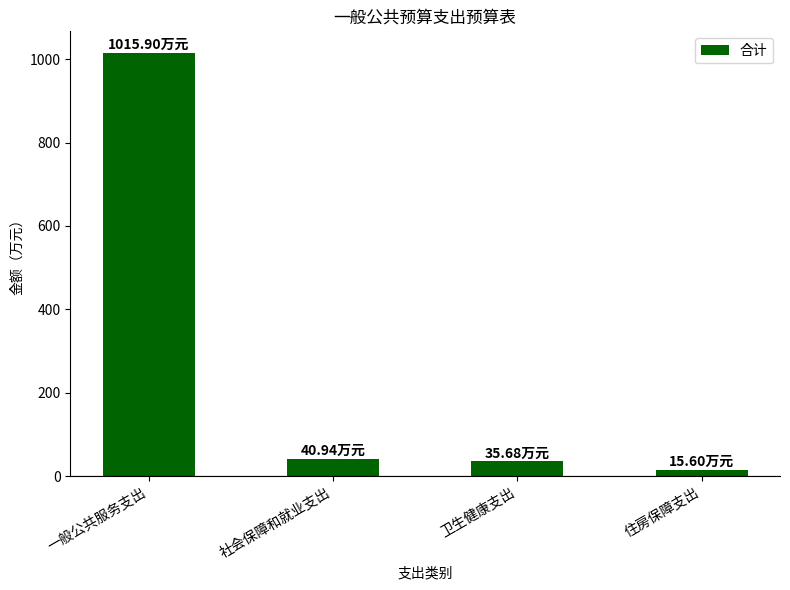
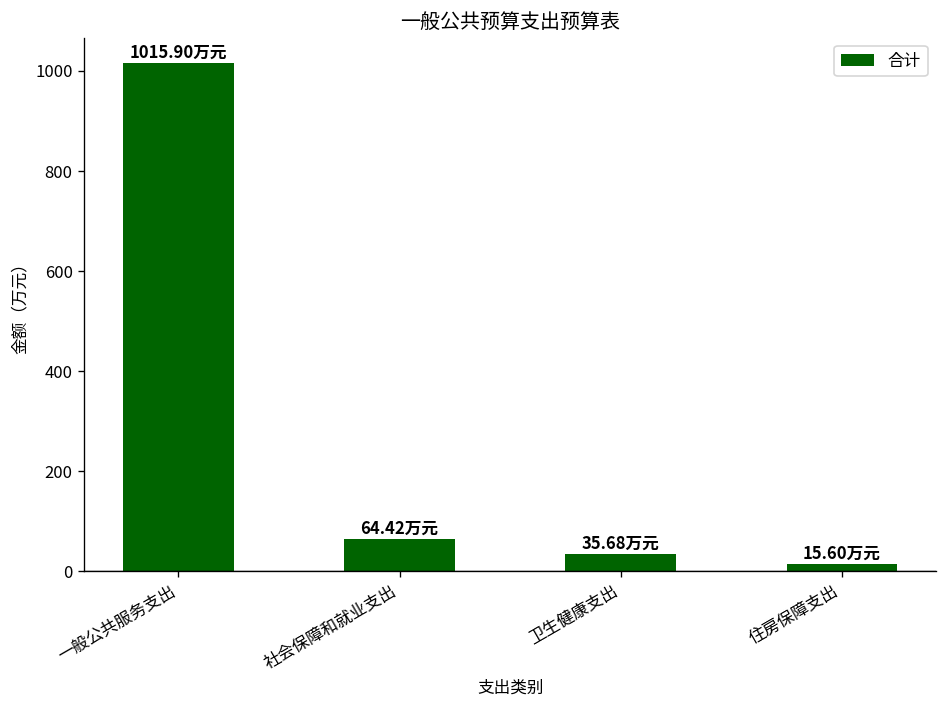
社会保障和就业支出: 40.94 -> 64.42
